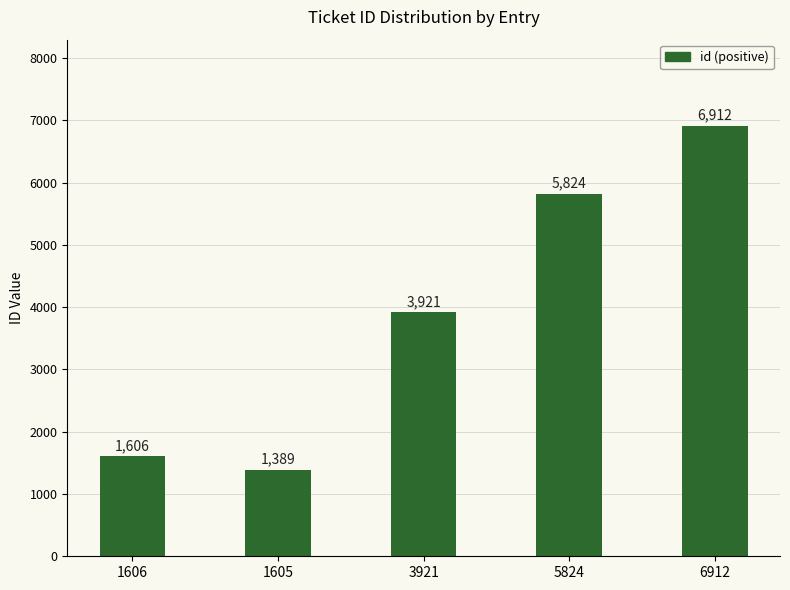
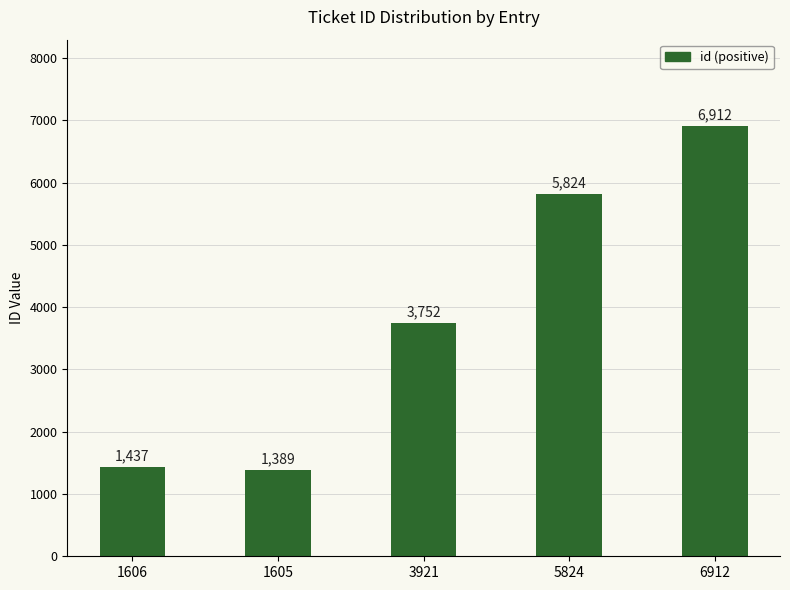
1606: 1,606 -> 1,437
3921: 3,921 -> 3,752
